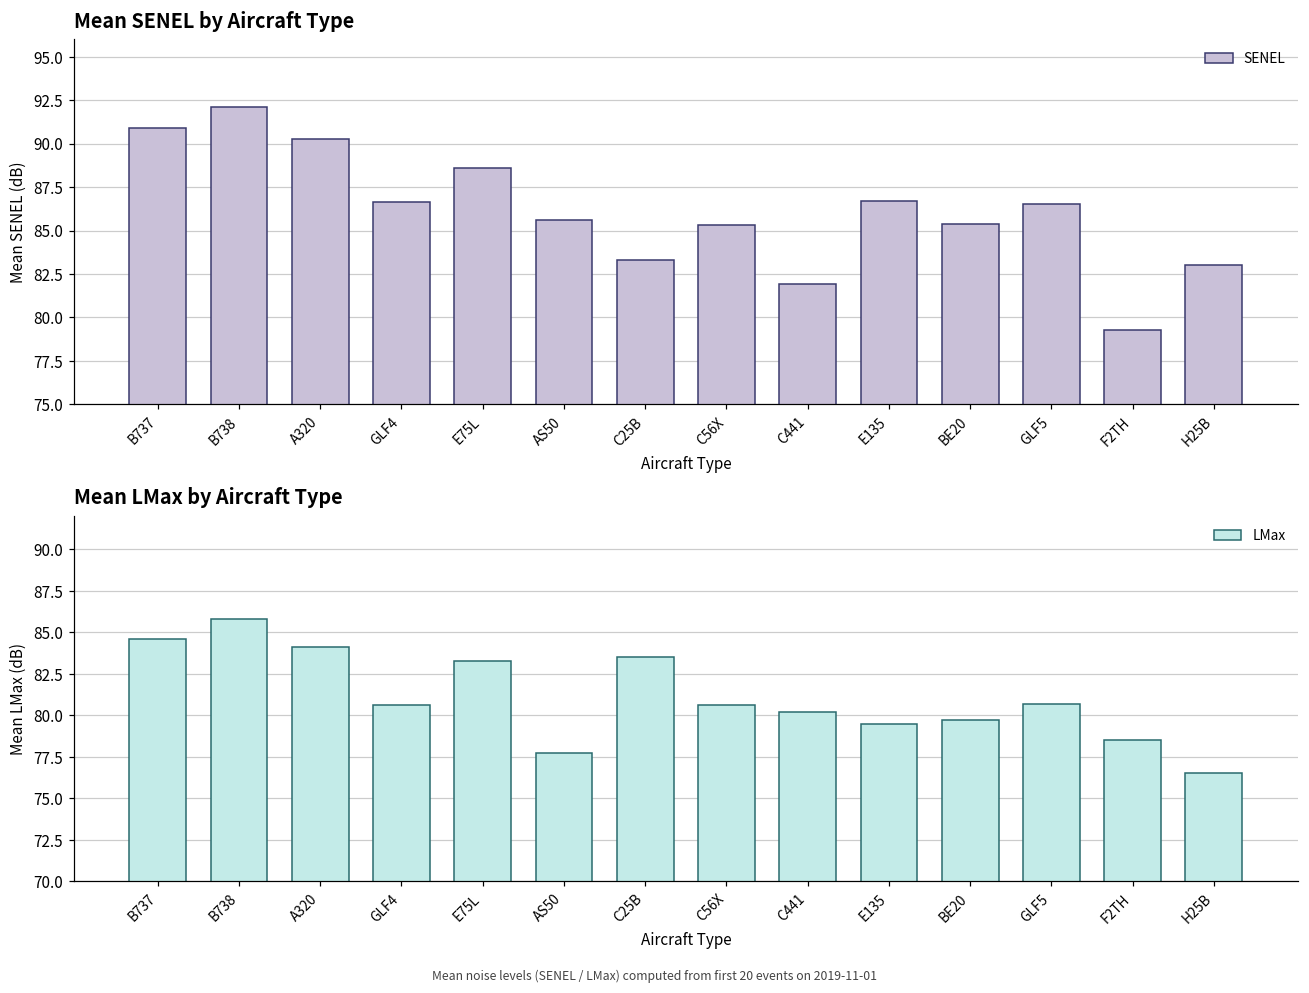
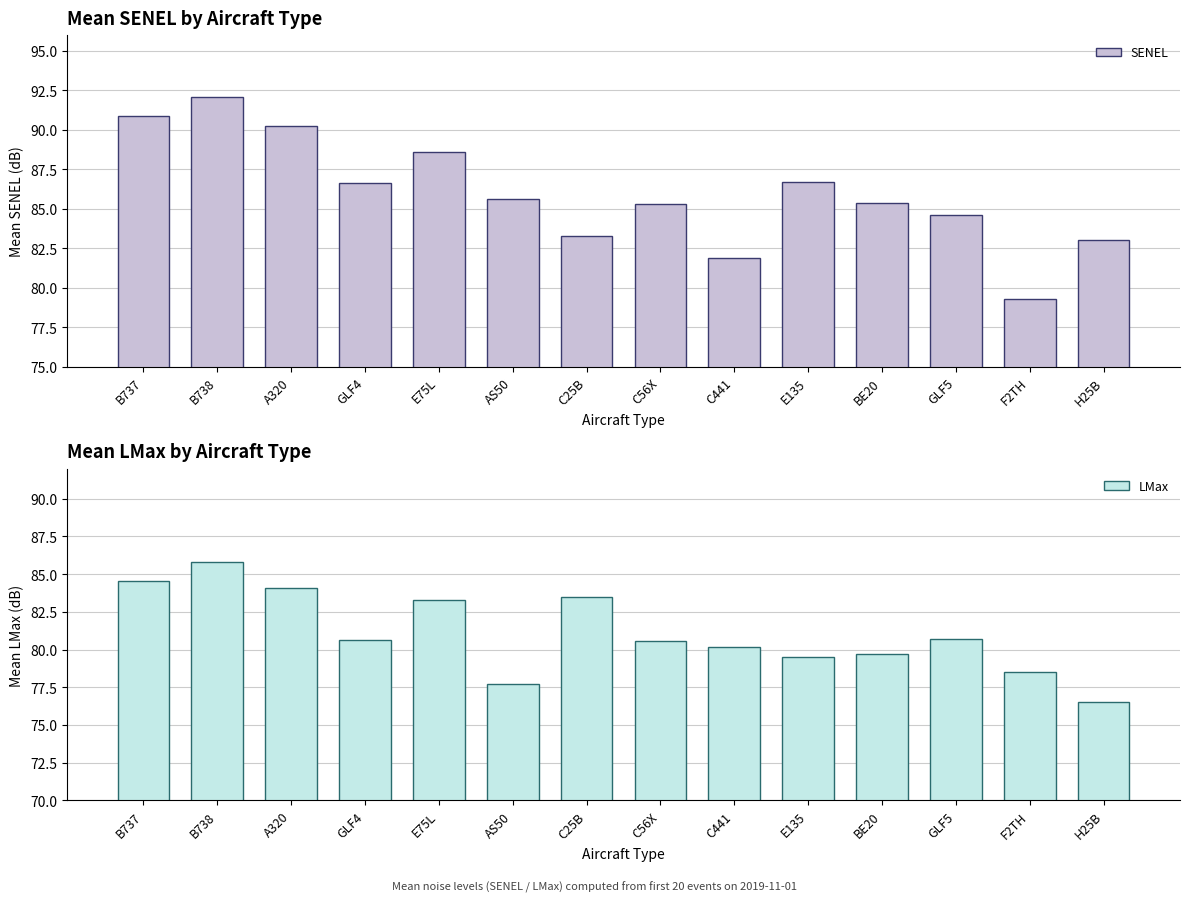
Mean SENEL by Aircraft Type, GLF5: 86.5 -> 84.6
